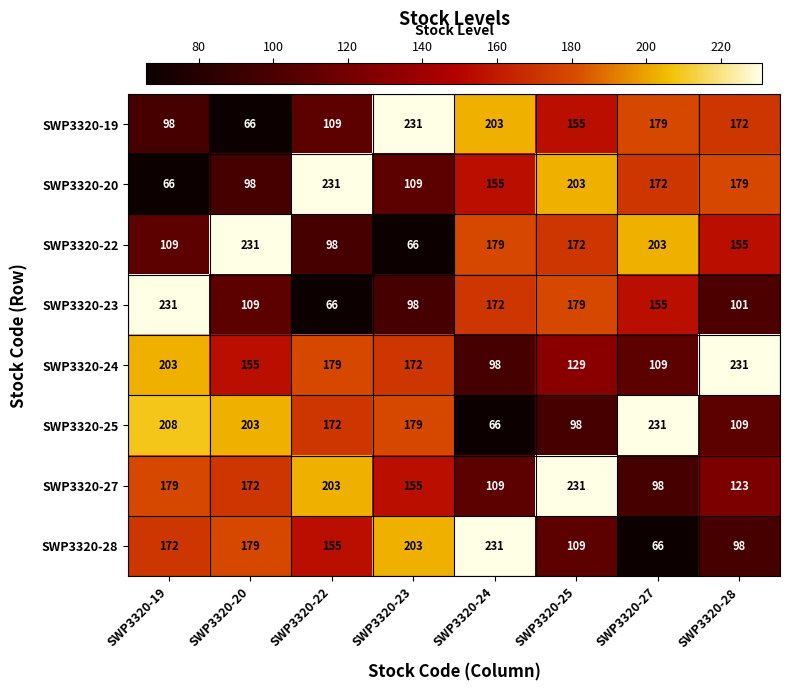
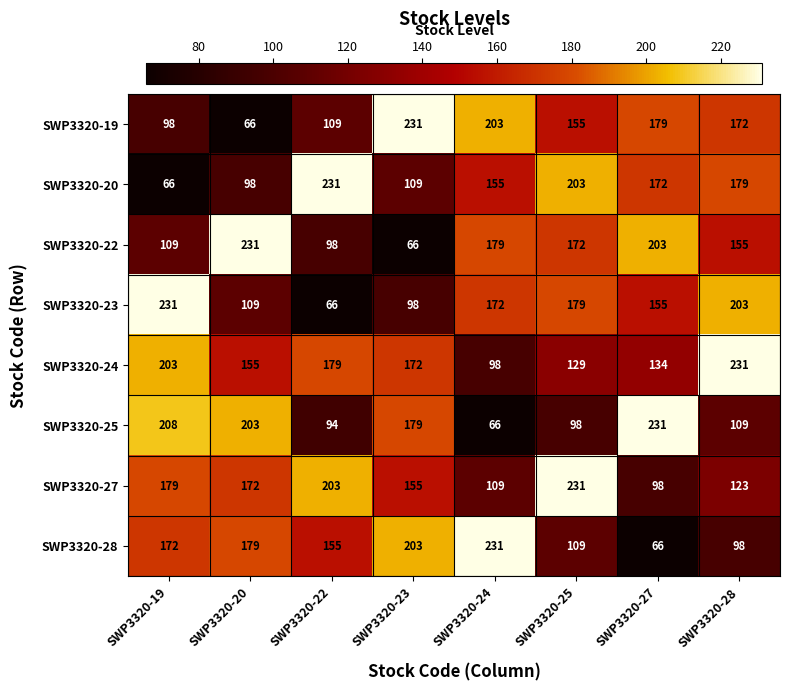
SWP3320-23, SWP3320-28: 101 -> 203
SWP3320-24, SWP3320-27: 109 -> 134
SWP3320-25, SWP3320-22: 172 -> 94
